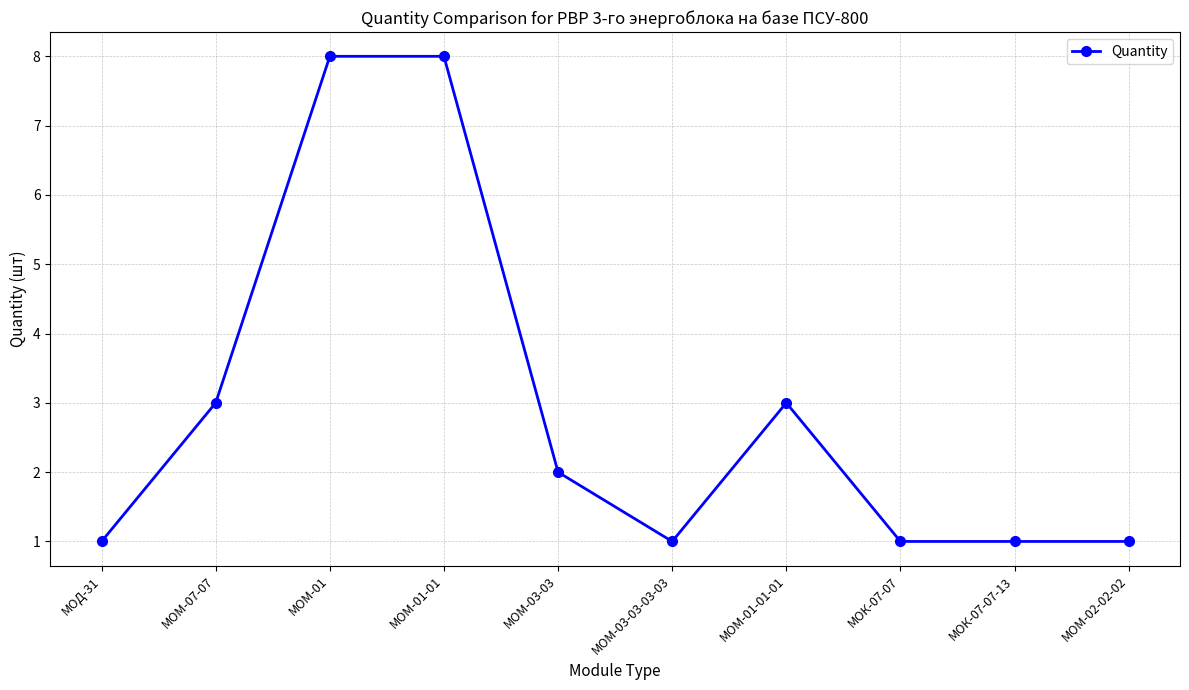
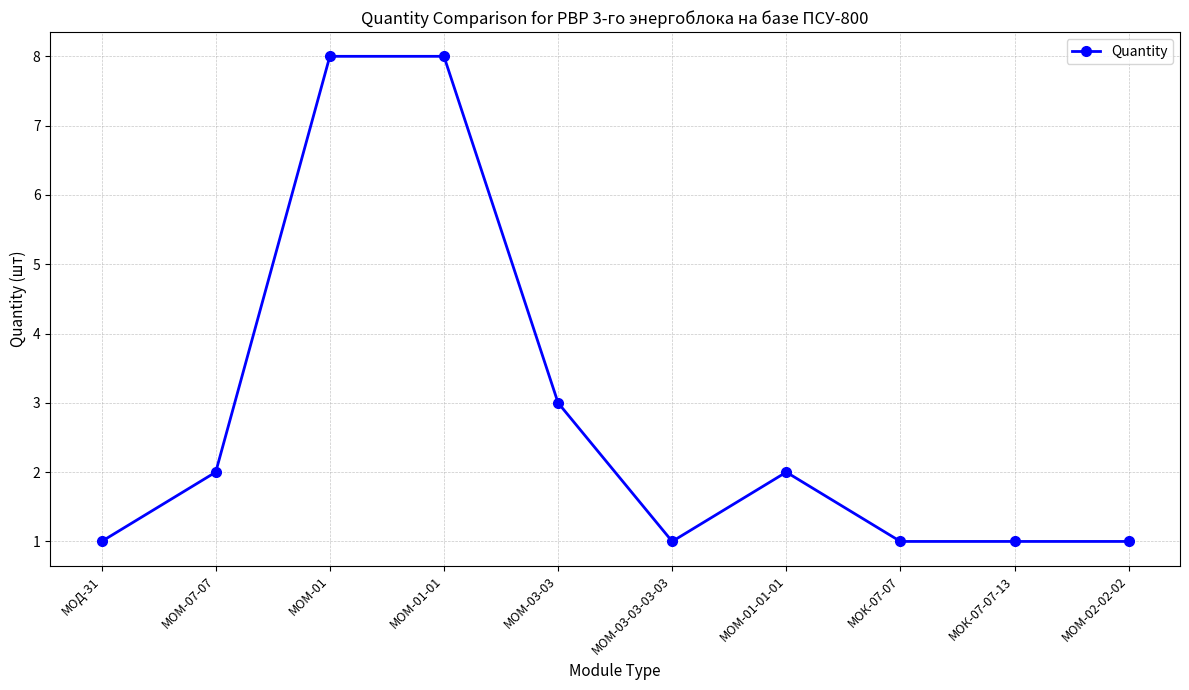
МОМ-07-07: 3 -> 2
МОМ-03-03: 2 -> 3
МОМ-01-01-01: 3 -> 2
